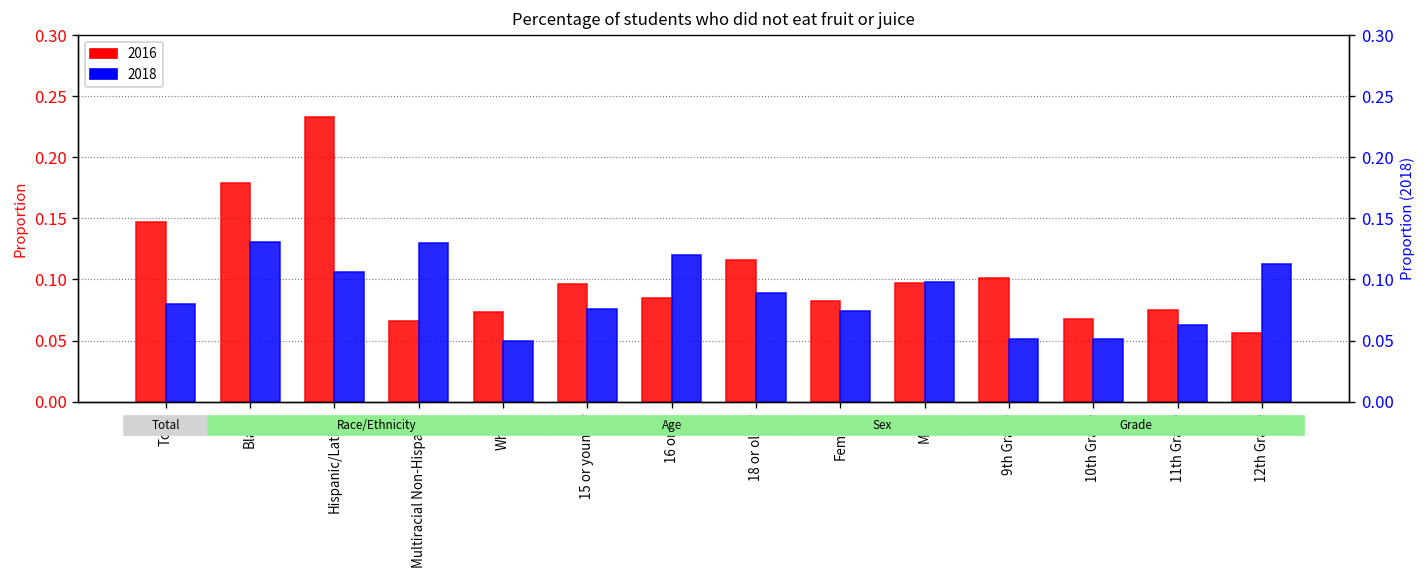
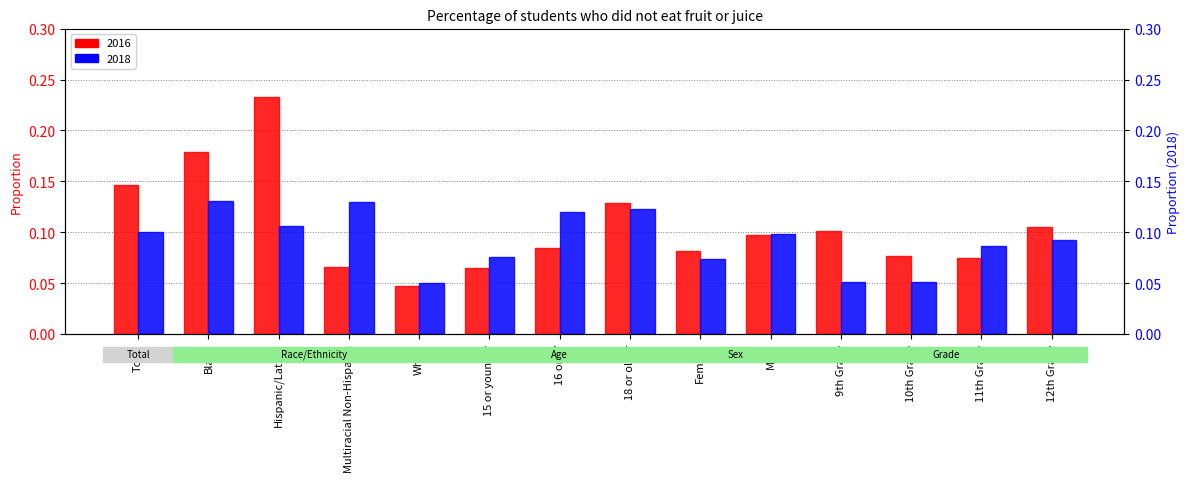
2018, Total: 0.08 -> 0.10
2016, White: 0.073 -> 0.047
2016, 15 or younger: 0.096 -> 0.065
2016, 18 or older: 0.116 -> 0.129
2018, 18 or older: 0.089 -> 0.123
2016, 10th Grade: 0.068 -> 0.077
2018, 11th Grade: 0.063 -> 0.087
2016, 12th Grade: 0.056 -> 0.105
2018, 12th Grade: 0.113 -> 0.093
